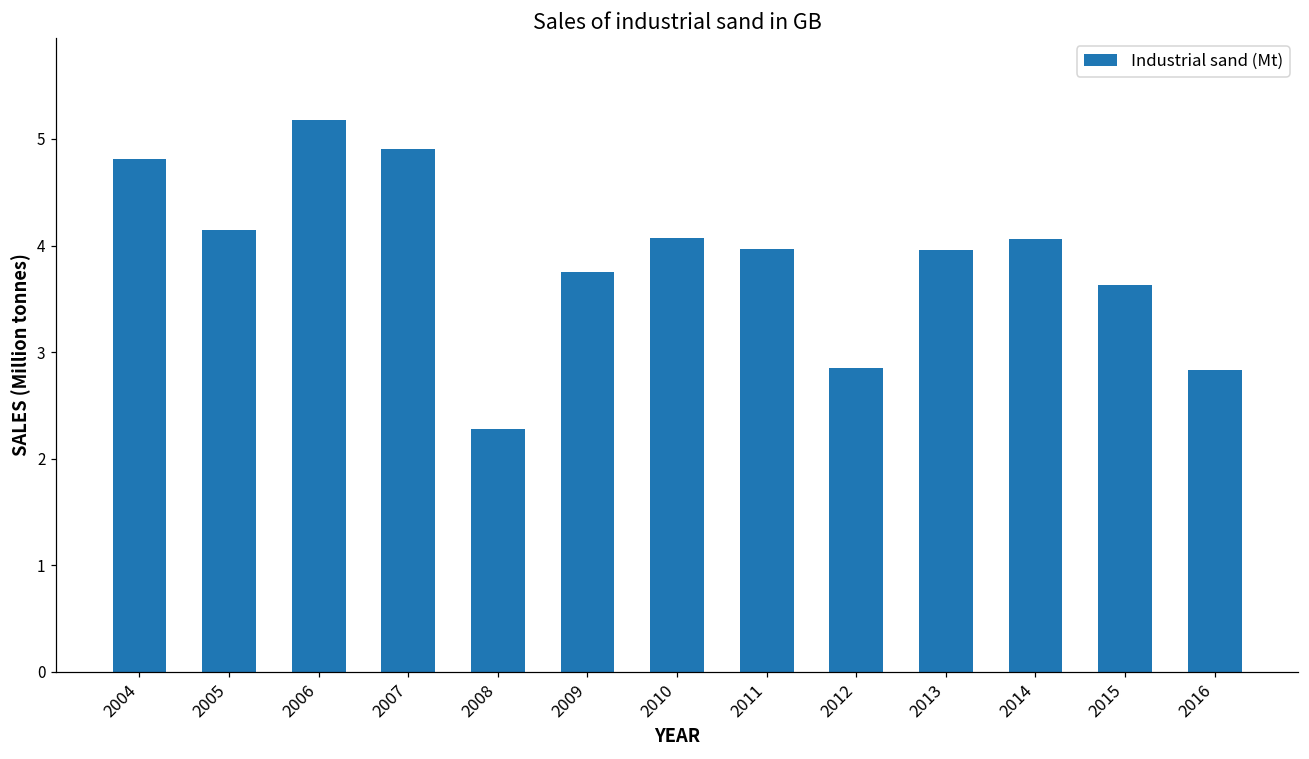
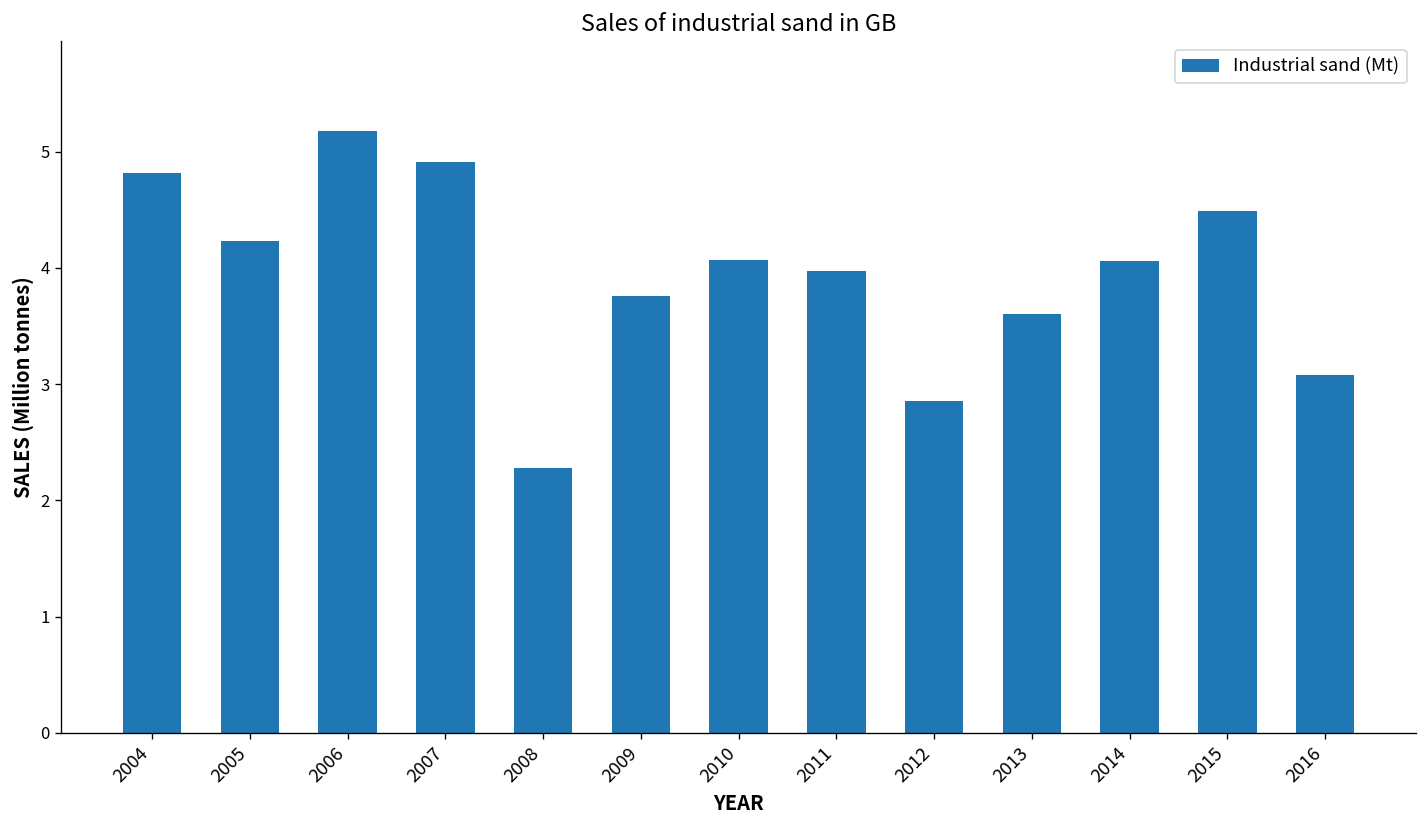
2005: 4.1 -> 4.2
2013: 4.0 -> 3.6
2015: 3.6 -> 4.5
2016: 2.8 -> 3.1
